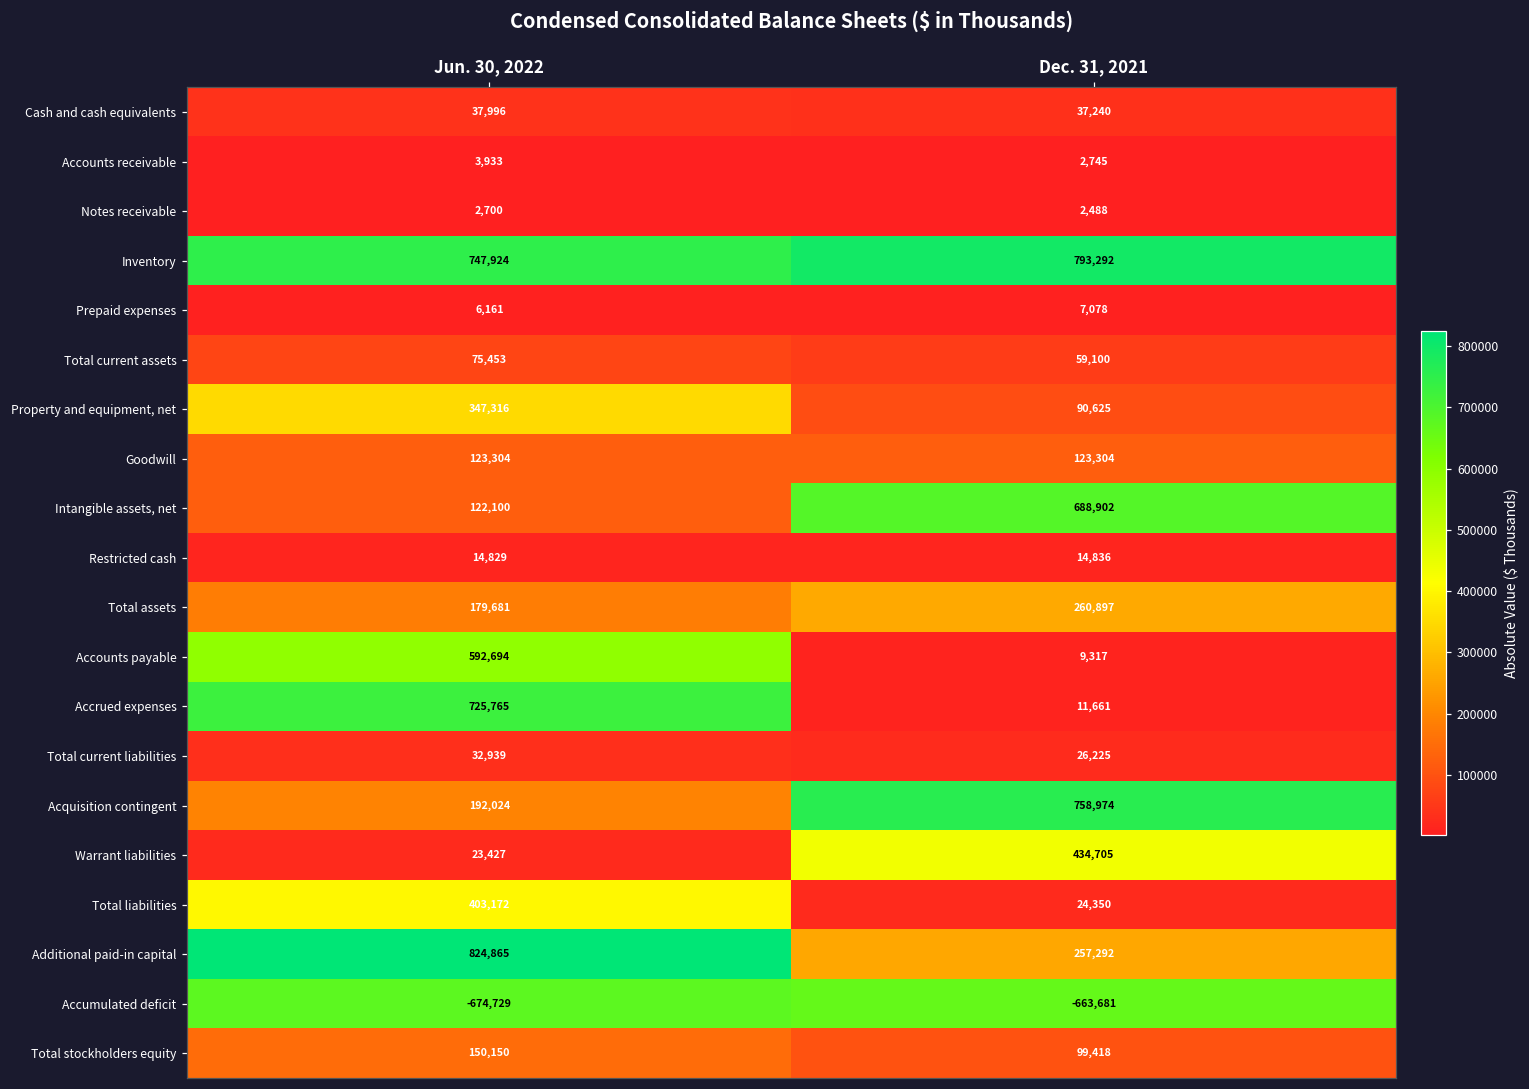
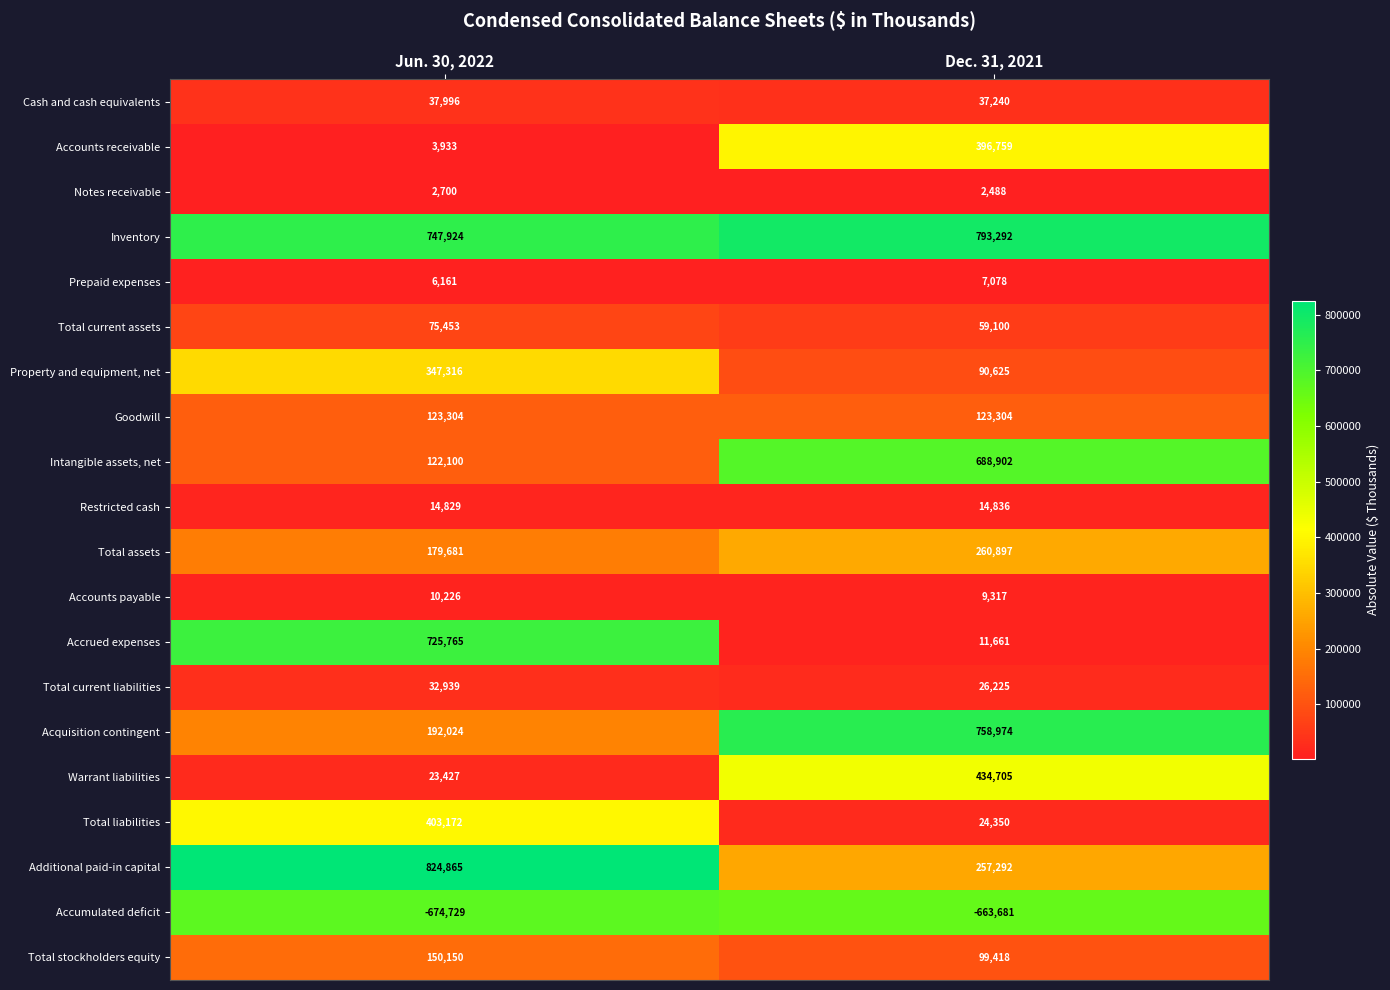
Accounts receivable, Dec. 31, 2021: 2,745 -> 396,759
Accounts payable, Jun. 30, 2022: 592,694 -> 10,226
